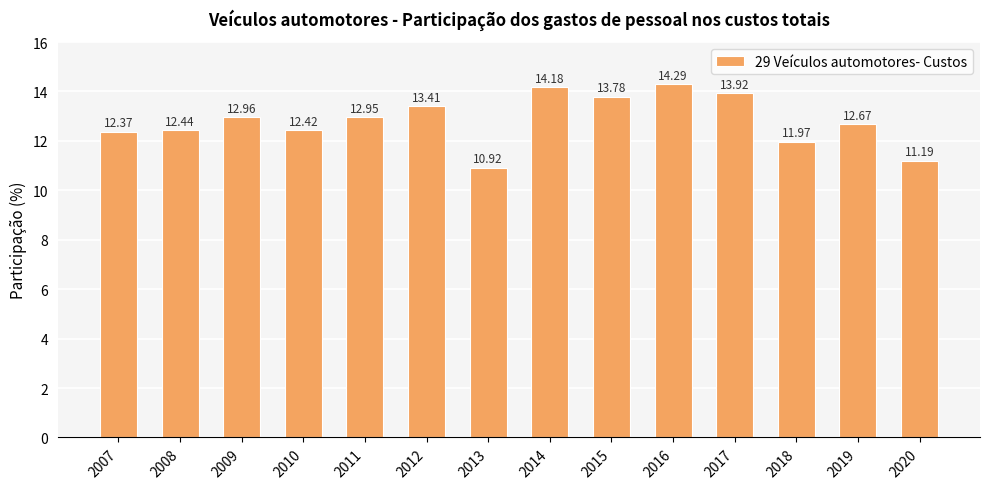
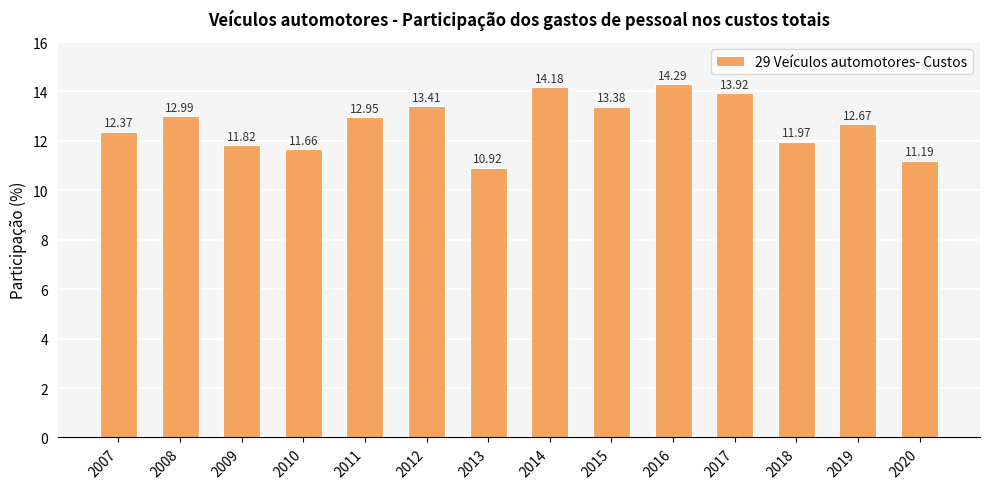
2008: 12.44 -> 12.99
2009: 12.96 -> 11.82
2010: 12.42 -> 11.66
2015: 13.78 -> 13.38
